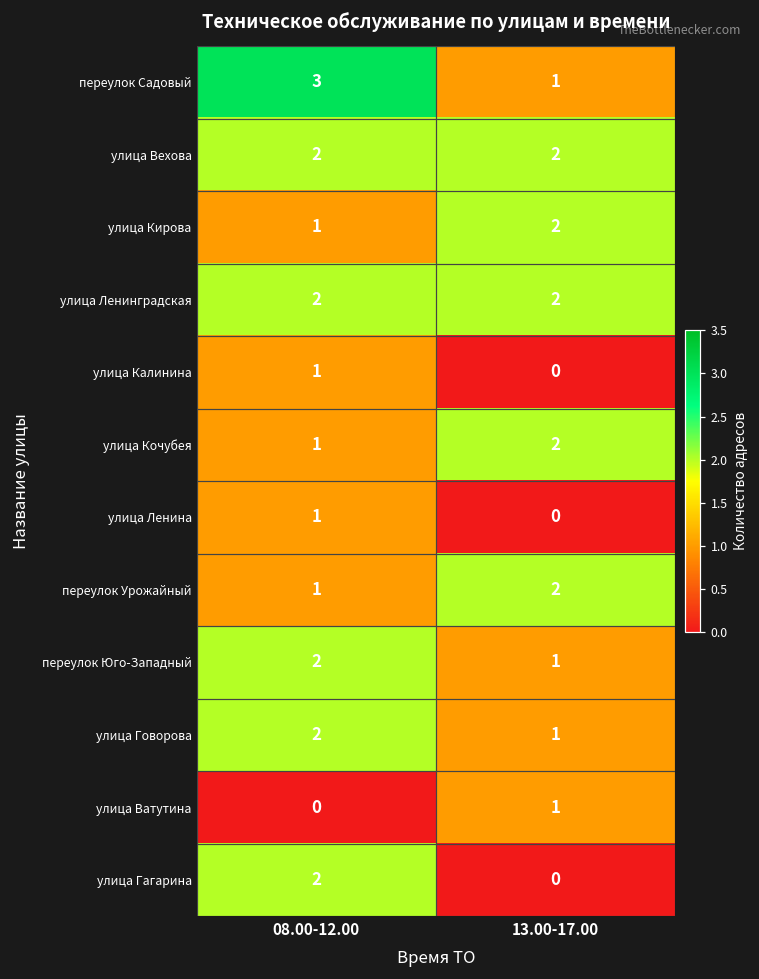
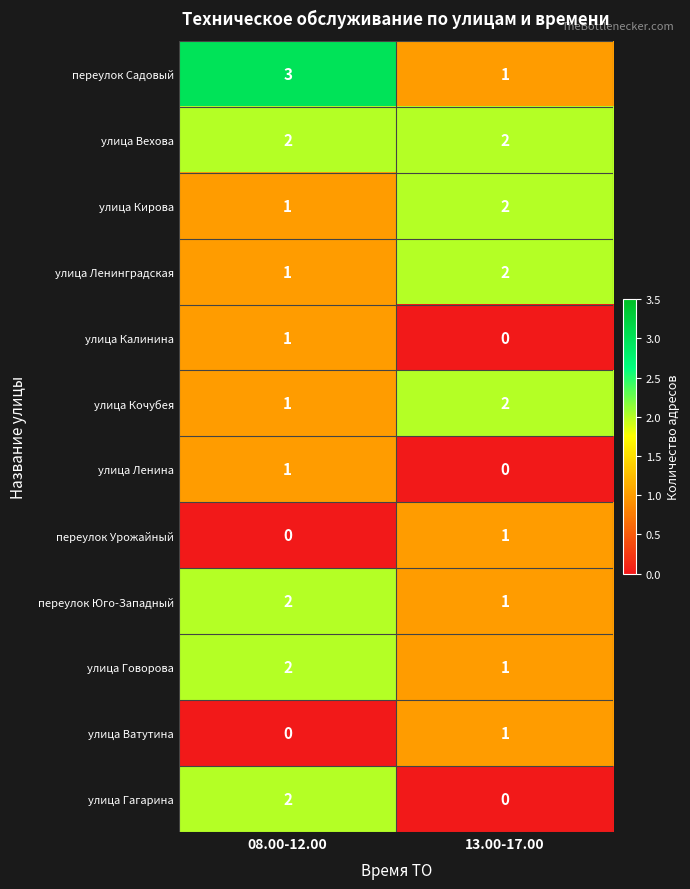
улица Ленинградская, 08.00-12.00: 2 -> 1
переулок Урожайный, 08.00-12.00: 1 -> 0
переулок Урожайный, 13.00-17.00: 2 -> 1
